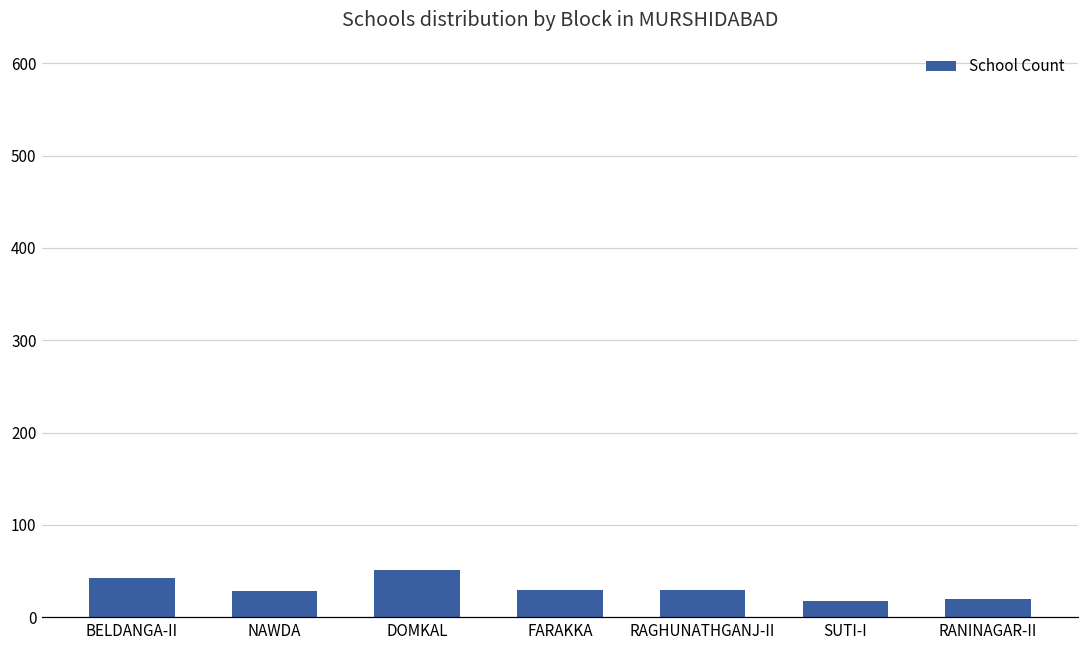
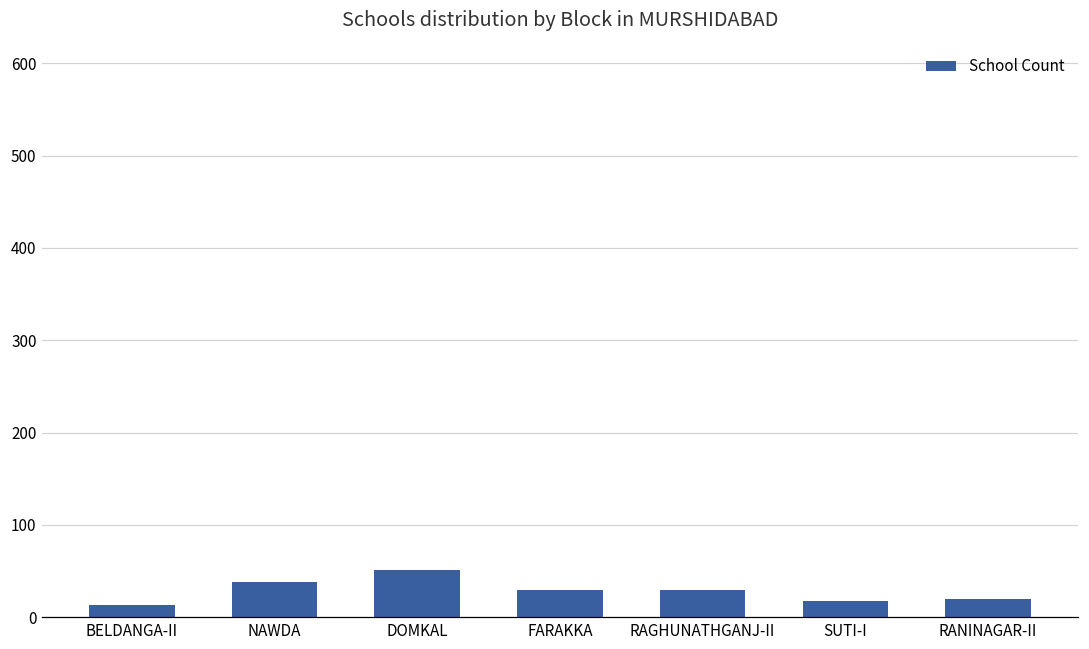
BELDANGA-II: 40 -> 10
NAWDA: 30 -> 40
